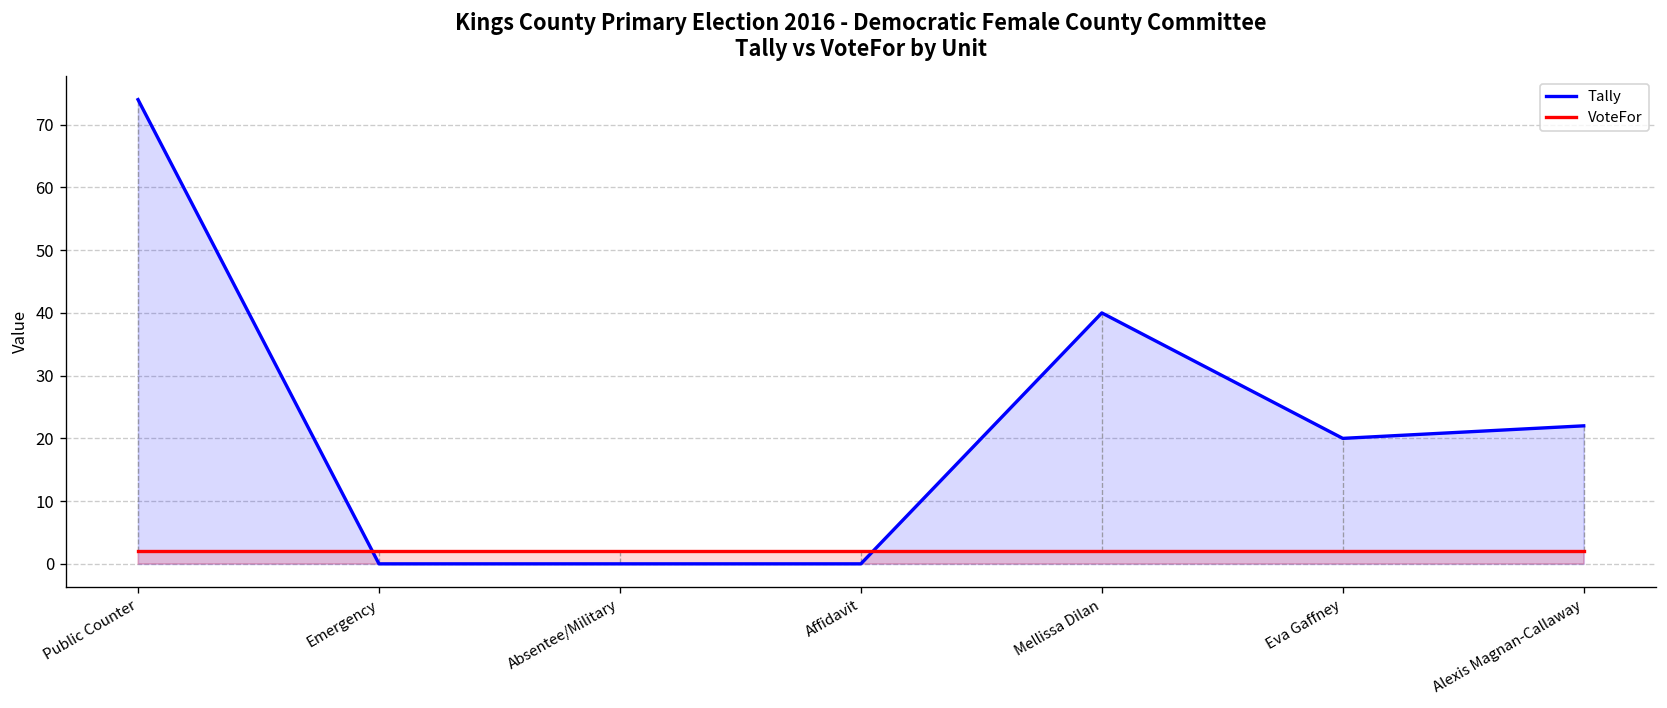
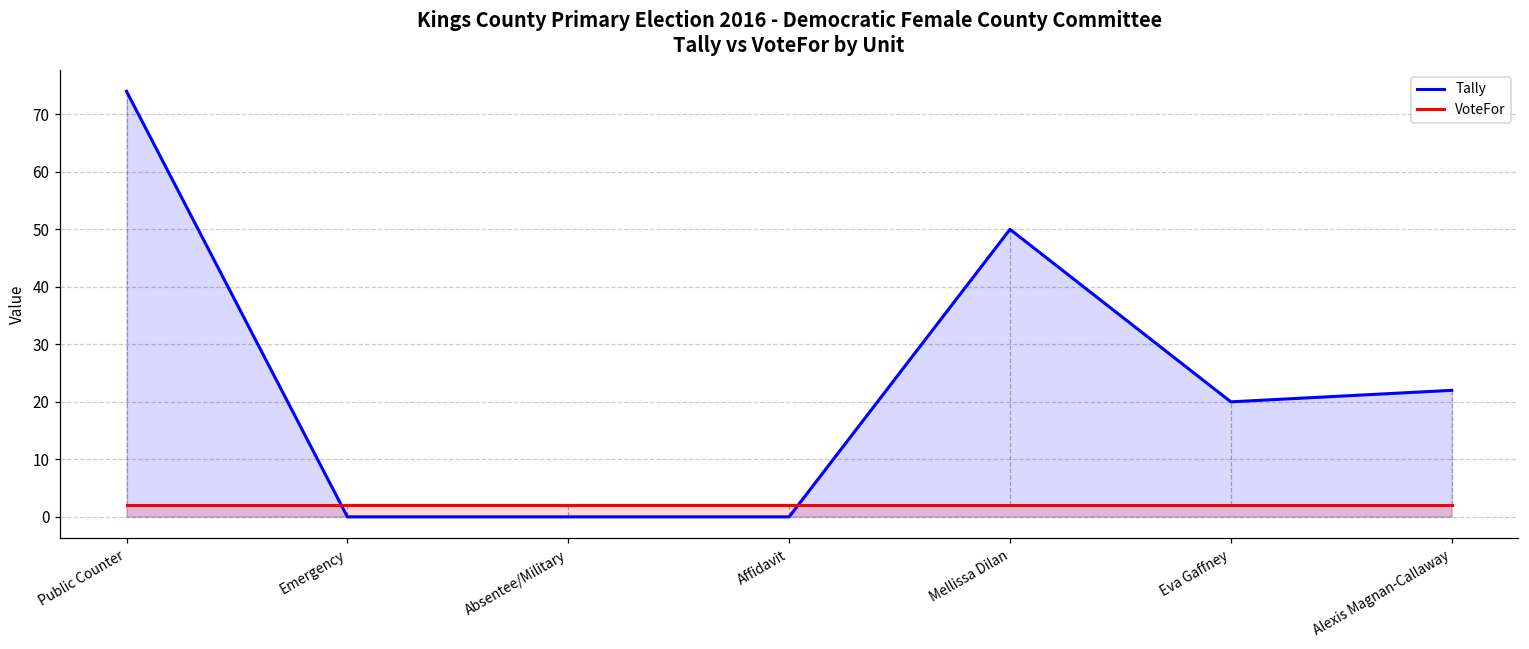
Tally, Mellissa Dilan: 40 -> 50
